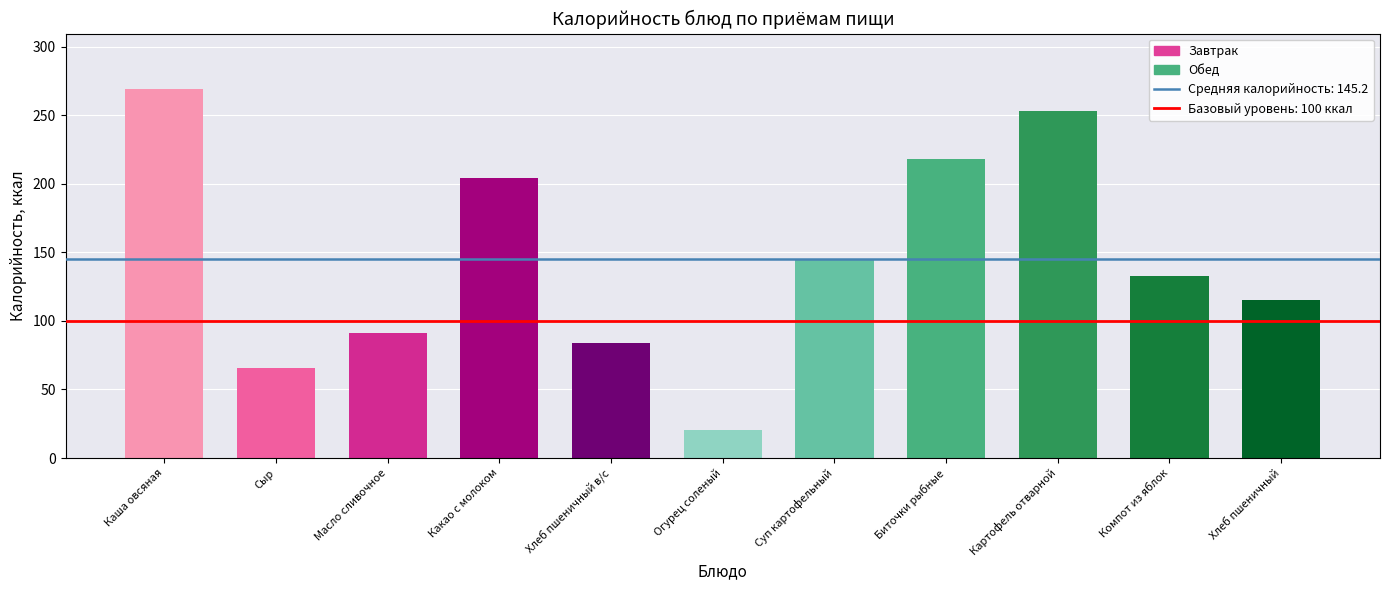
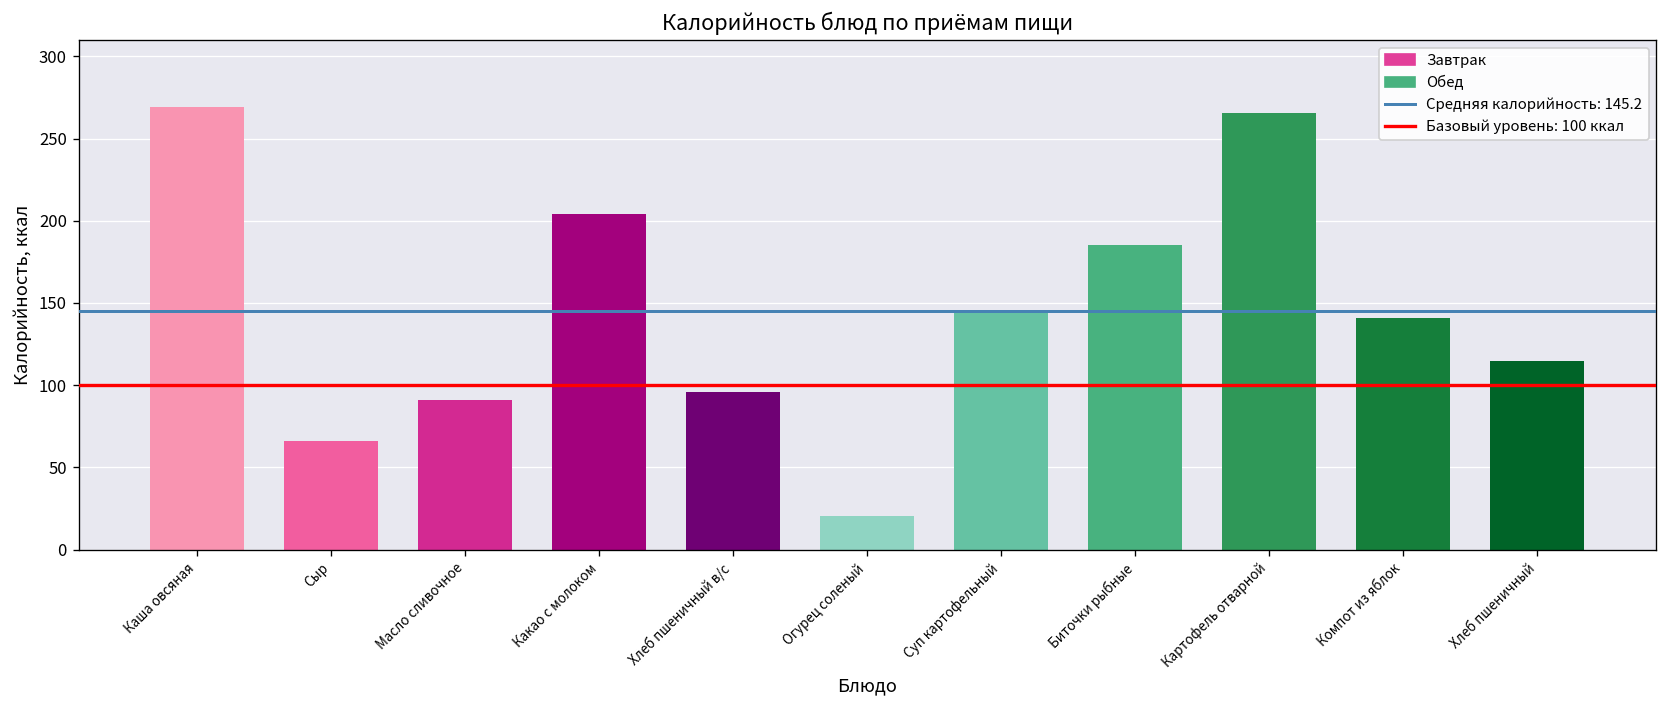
Хлеб пшеничный в/с: 84 -> 96
Биточки рыбные: 218 -> 185
Картофель отварной: 253 -> 265
Компот из яблок: 133 -> 141
